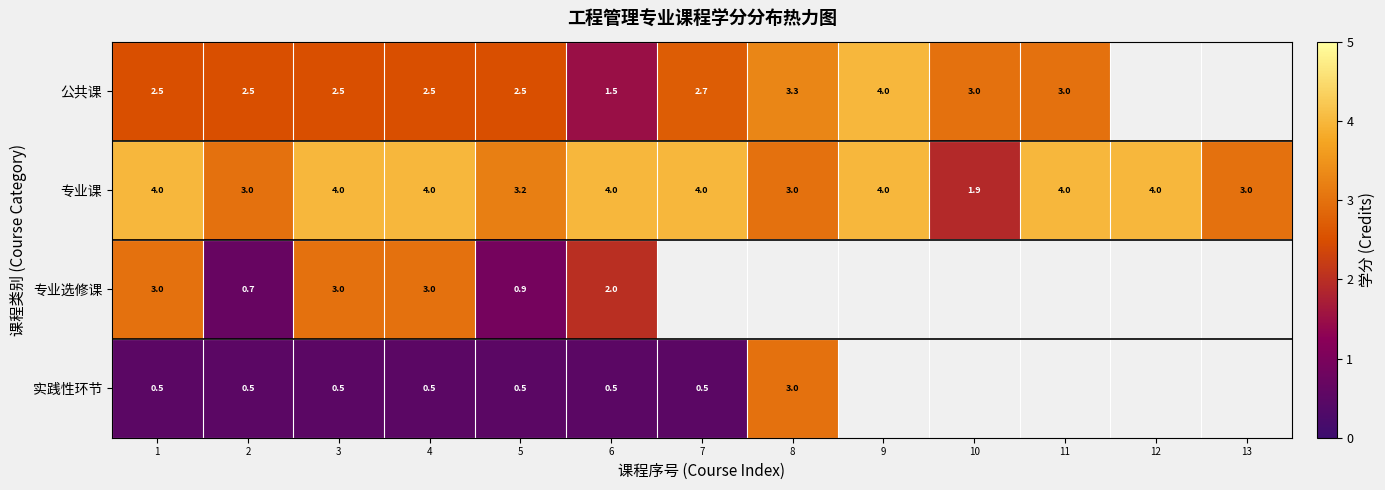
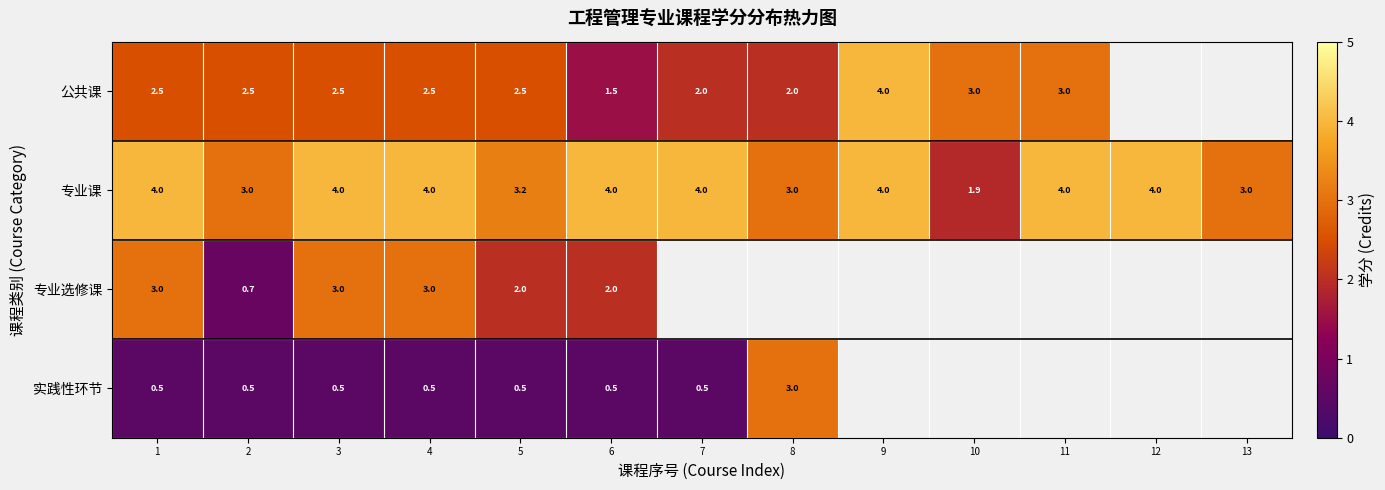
公共课, 7: 2.7 -> 2.0
公共课, 8: 3.3 -> 2.0
专业选修课, 5: 0.9 -> 2.0
